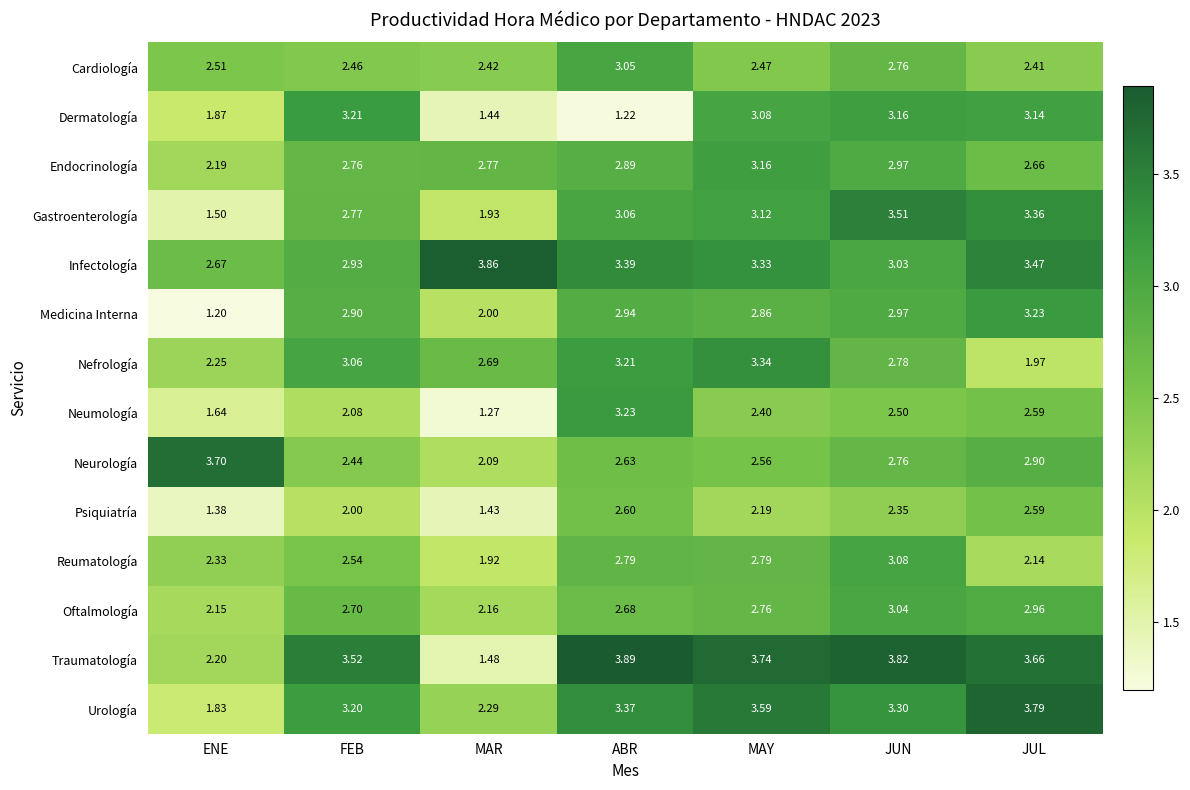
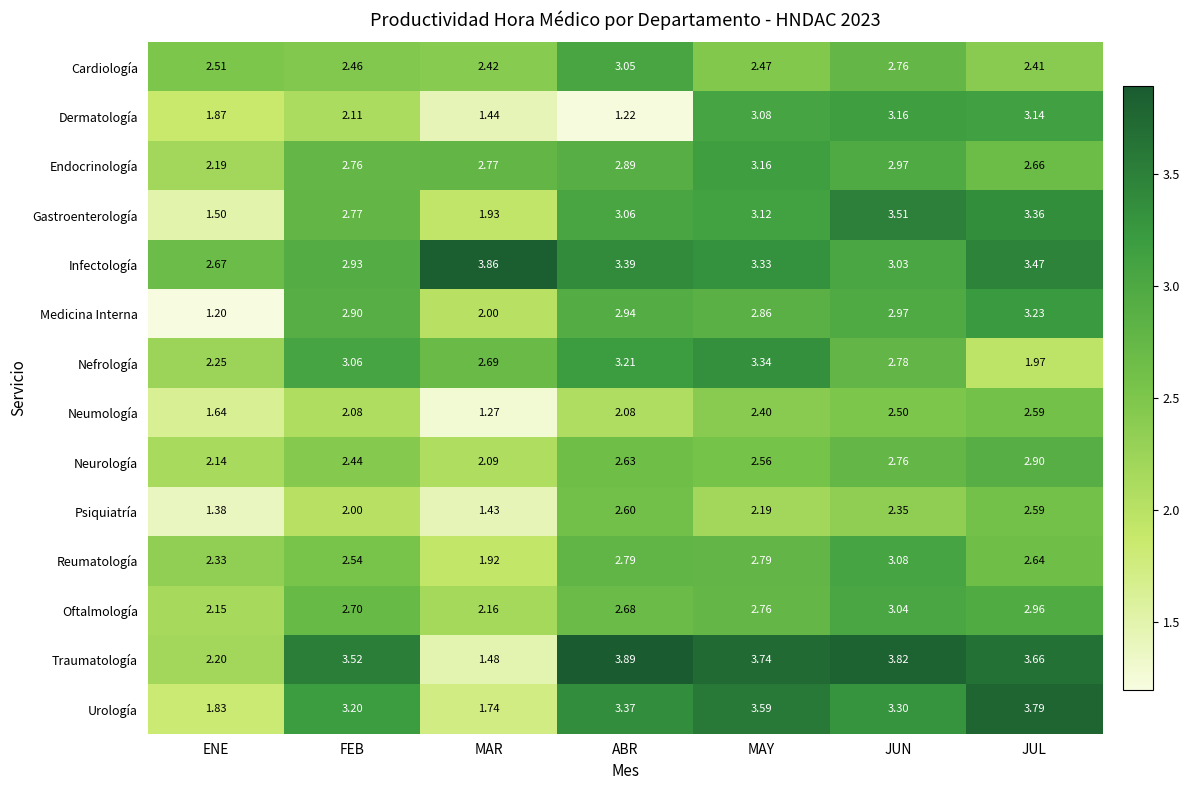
Dermatología, FEB: 3.21 -> 2.11
Neumología, ABR: 3.23 -> 2.08
Neurología, ENE: 3.70 -> 2.14
Reumatología, JUL: 2.14 -> 2.64
Urología, MAR: 2.29 -> 1.74
